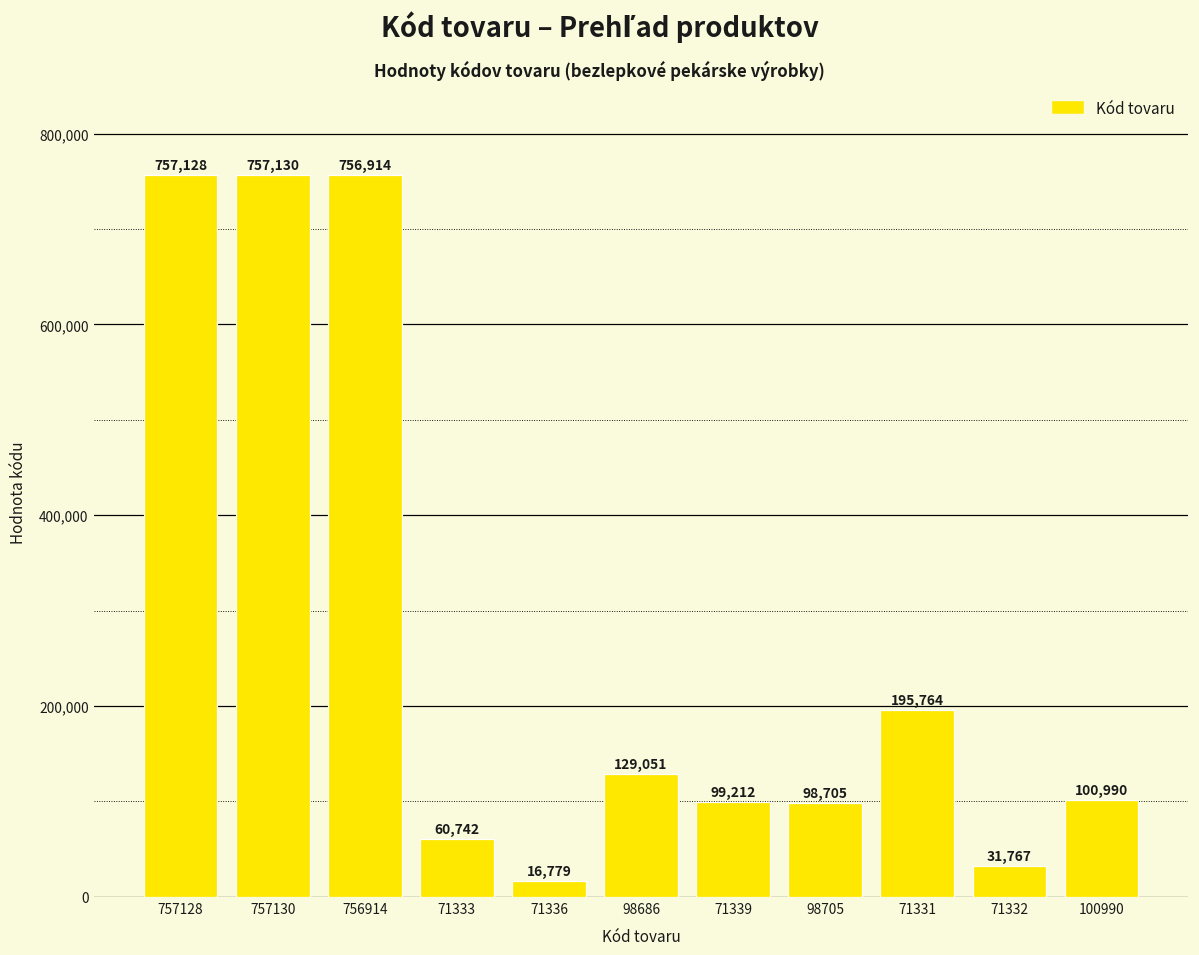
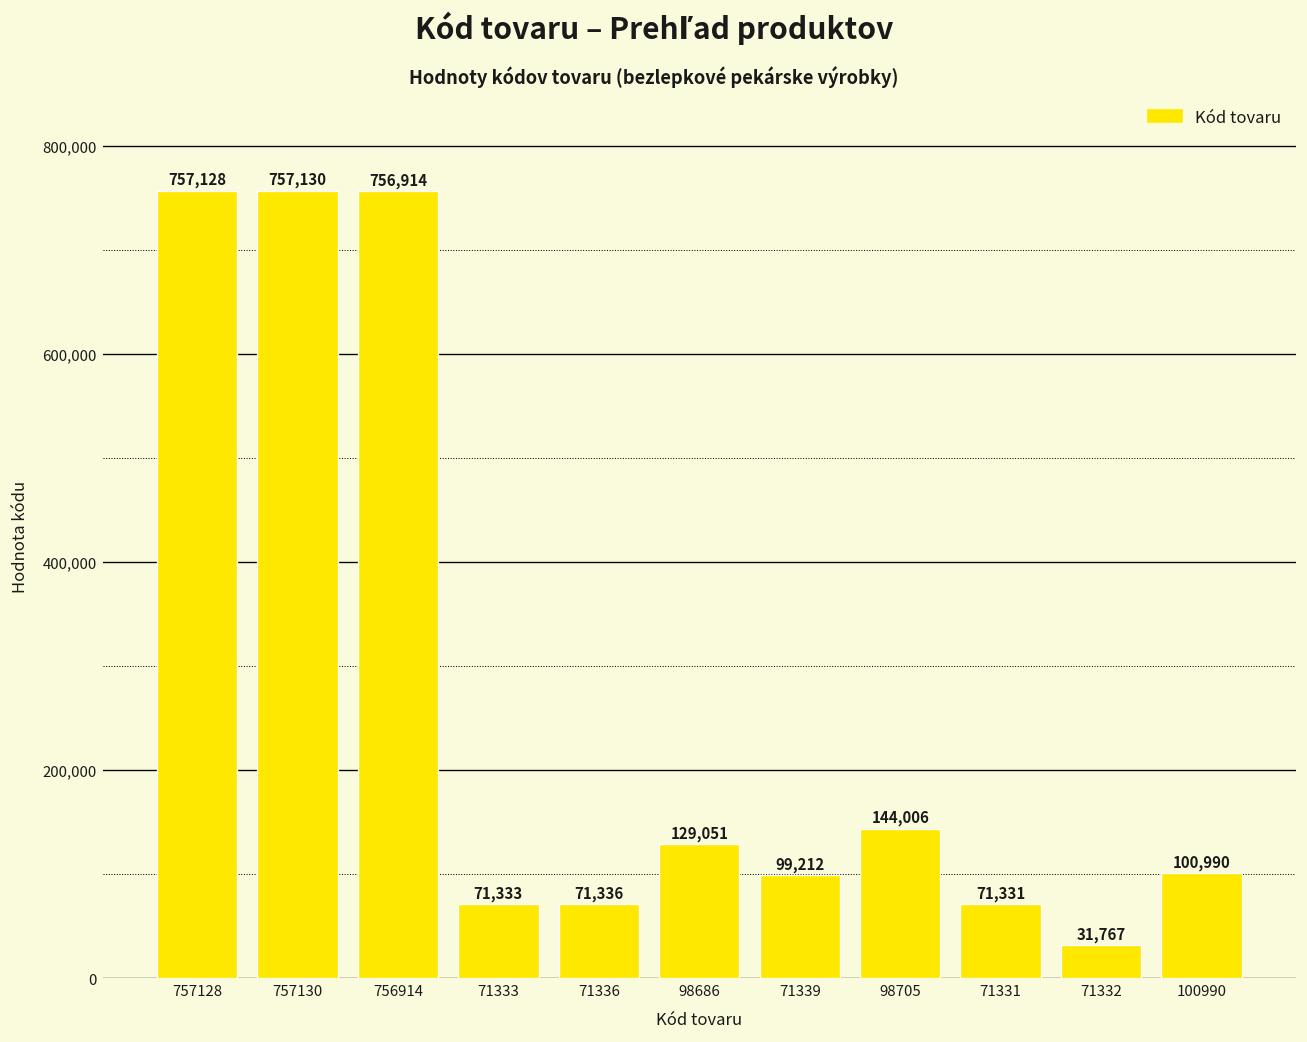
71333: 60,742 -> 71,333
71336: 16,779 -> 71,336
98705: 98,705 -> 144,006
71331: 195,764 -> 71,331
